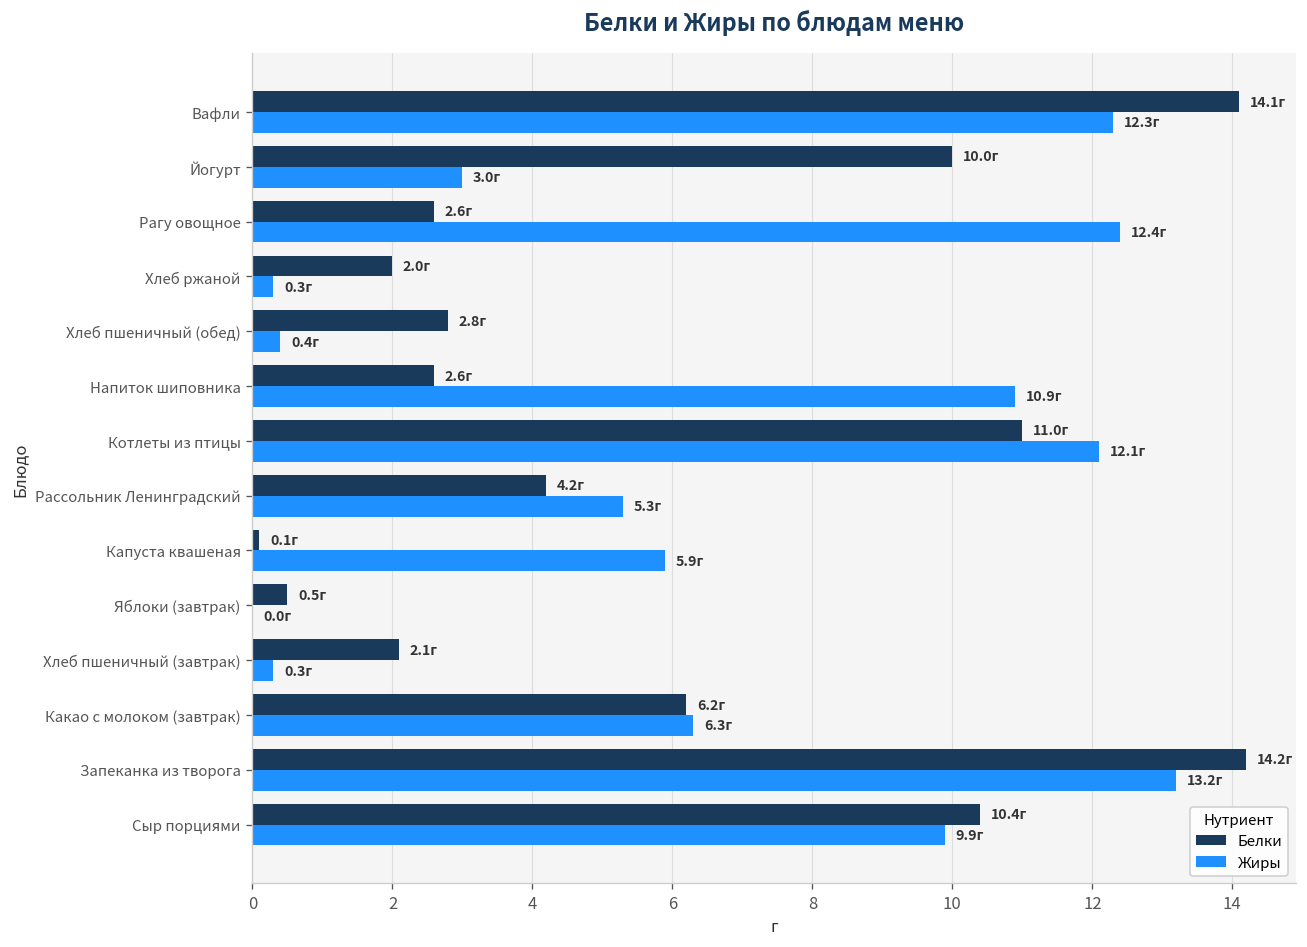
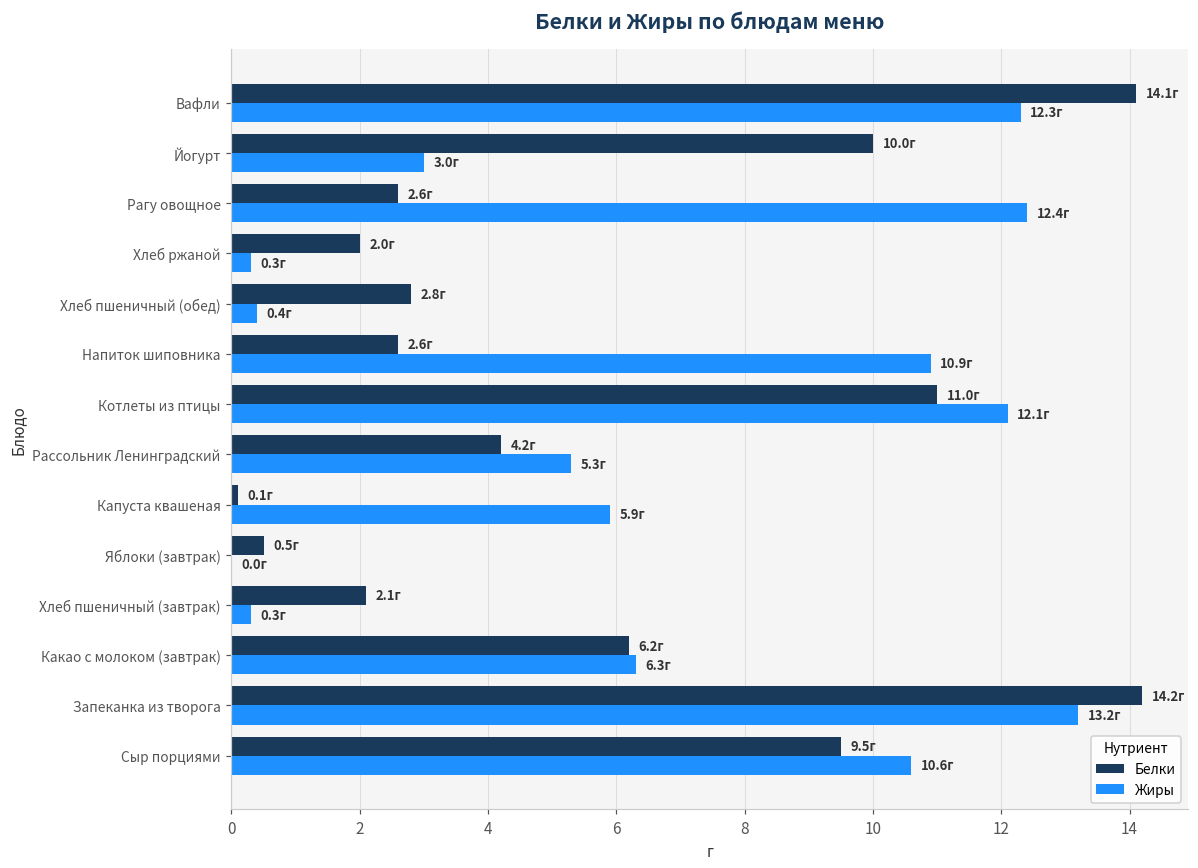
Белки, Сыр порциями: 10.4г -> 9.5г
Жиры, Сыр порциями: 9.9г -> 10.6г
